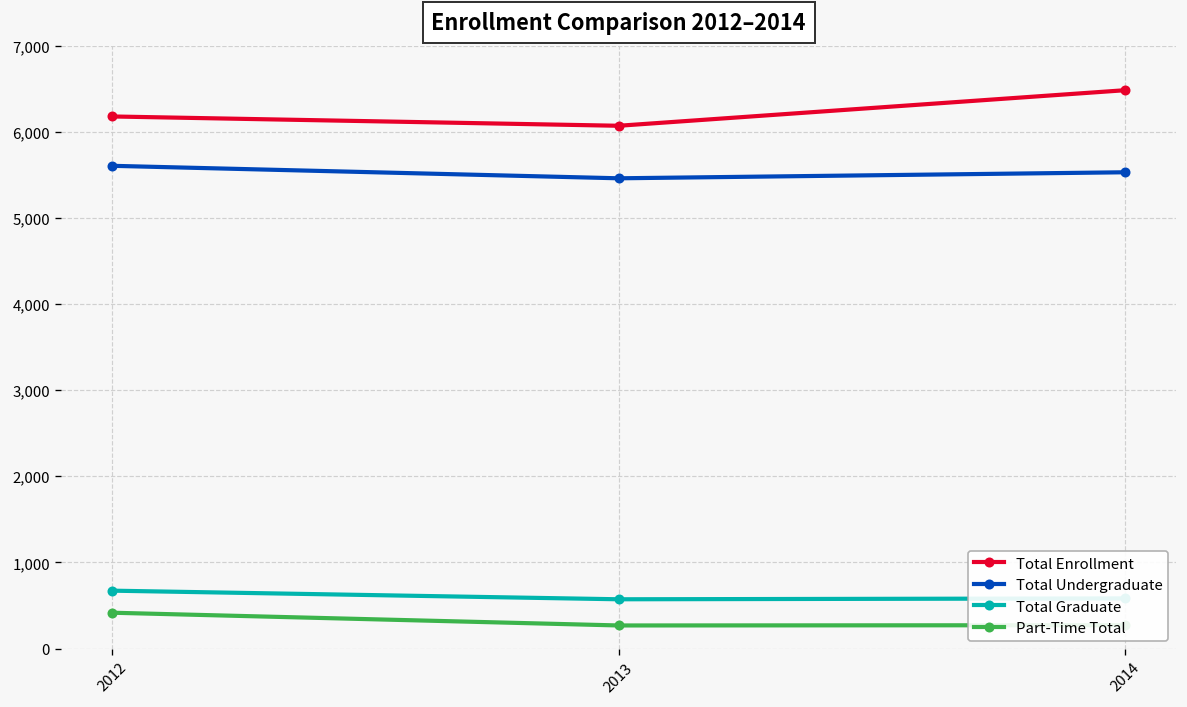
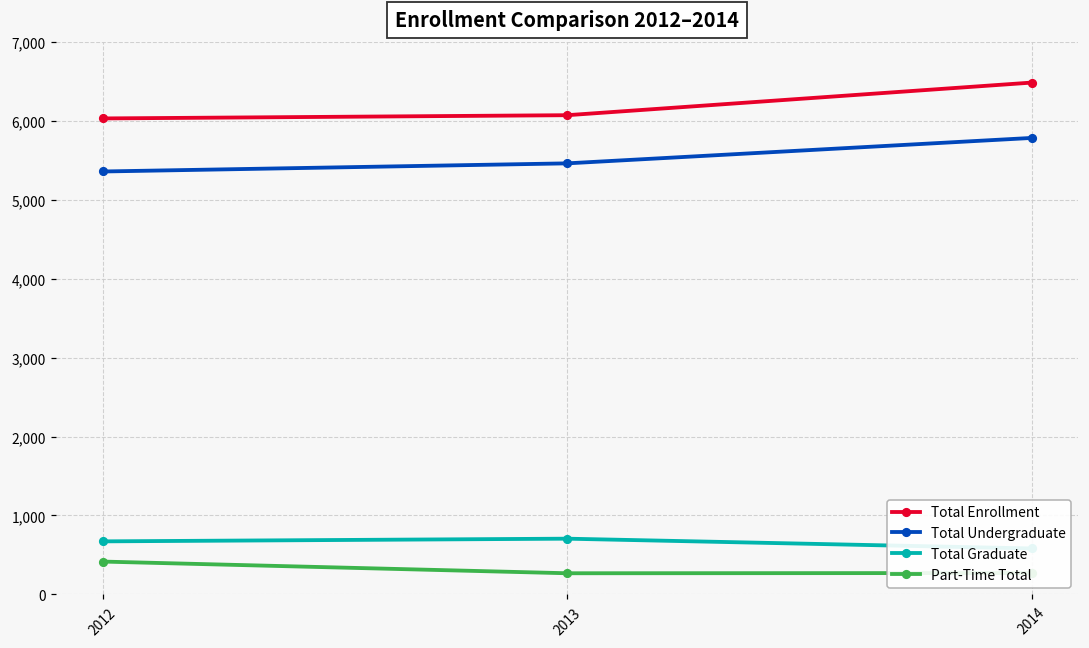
Total Enrollment, 2012: 6,200 -> 6,000
Total Undergraduate, 2012: 5,600 -> 5,400
Total Graduate, 2013: 600 -> 700
Total Undergraduate, 2014: 5,500 -> 5,800
